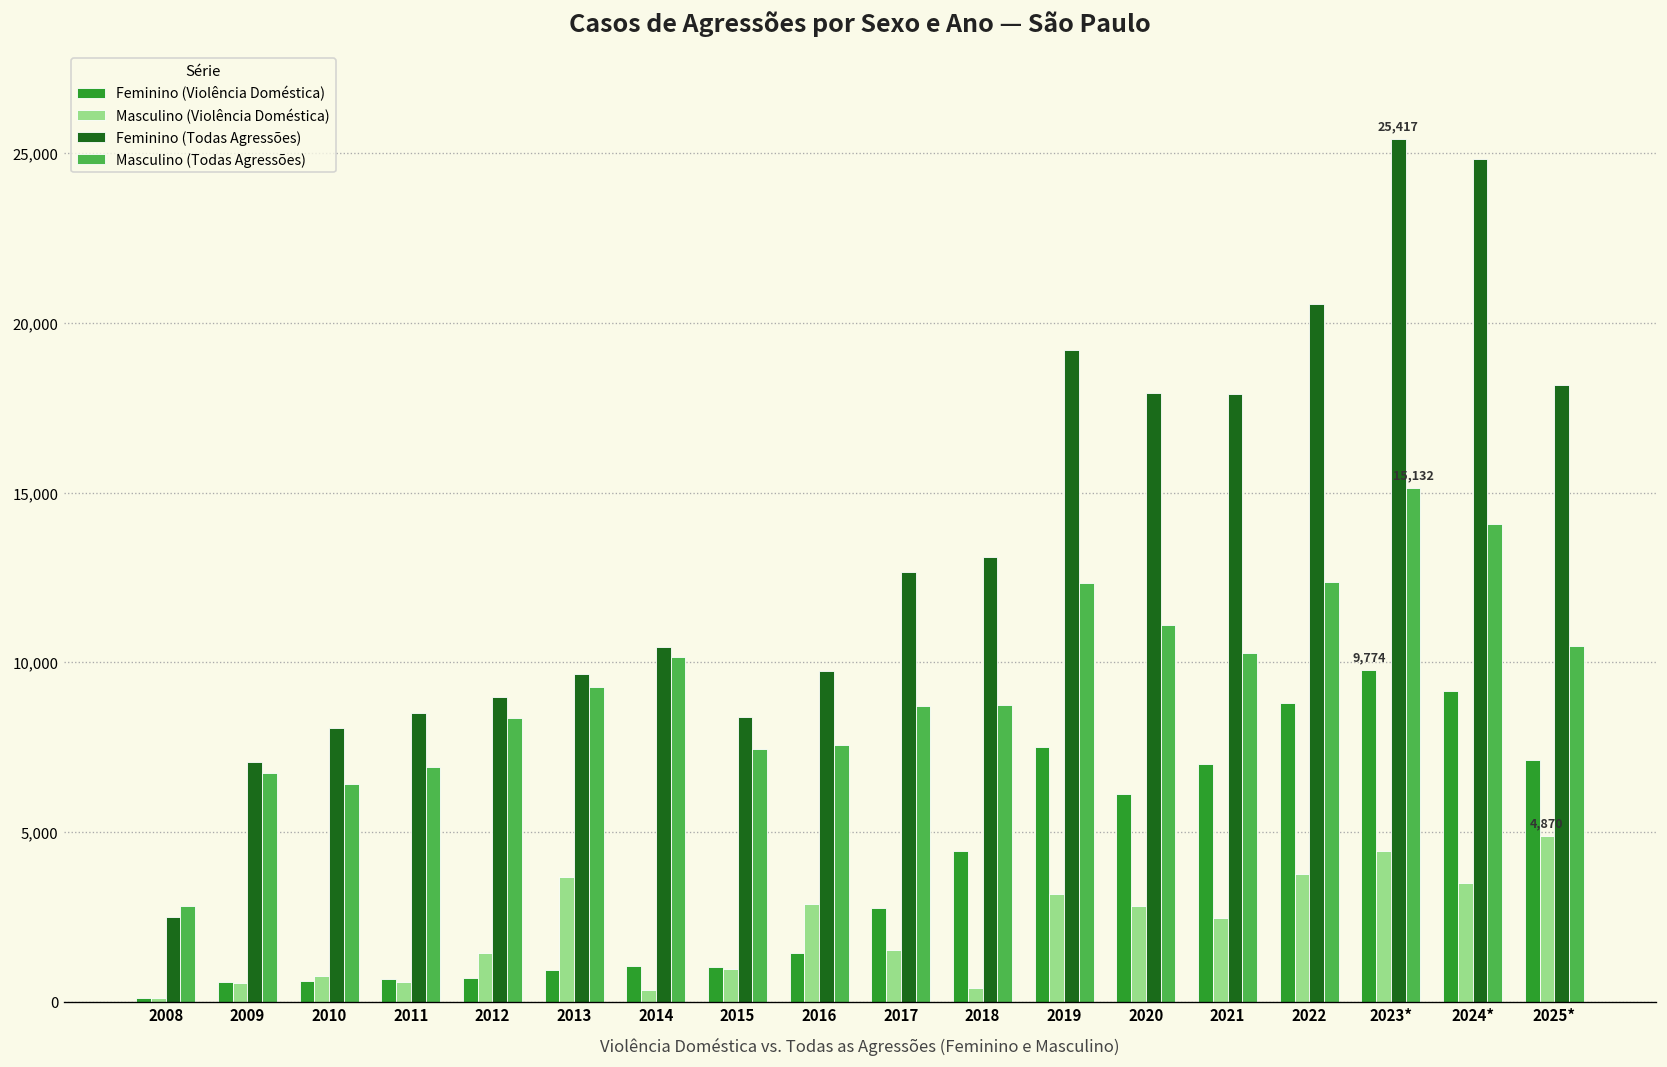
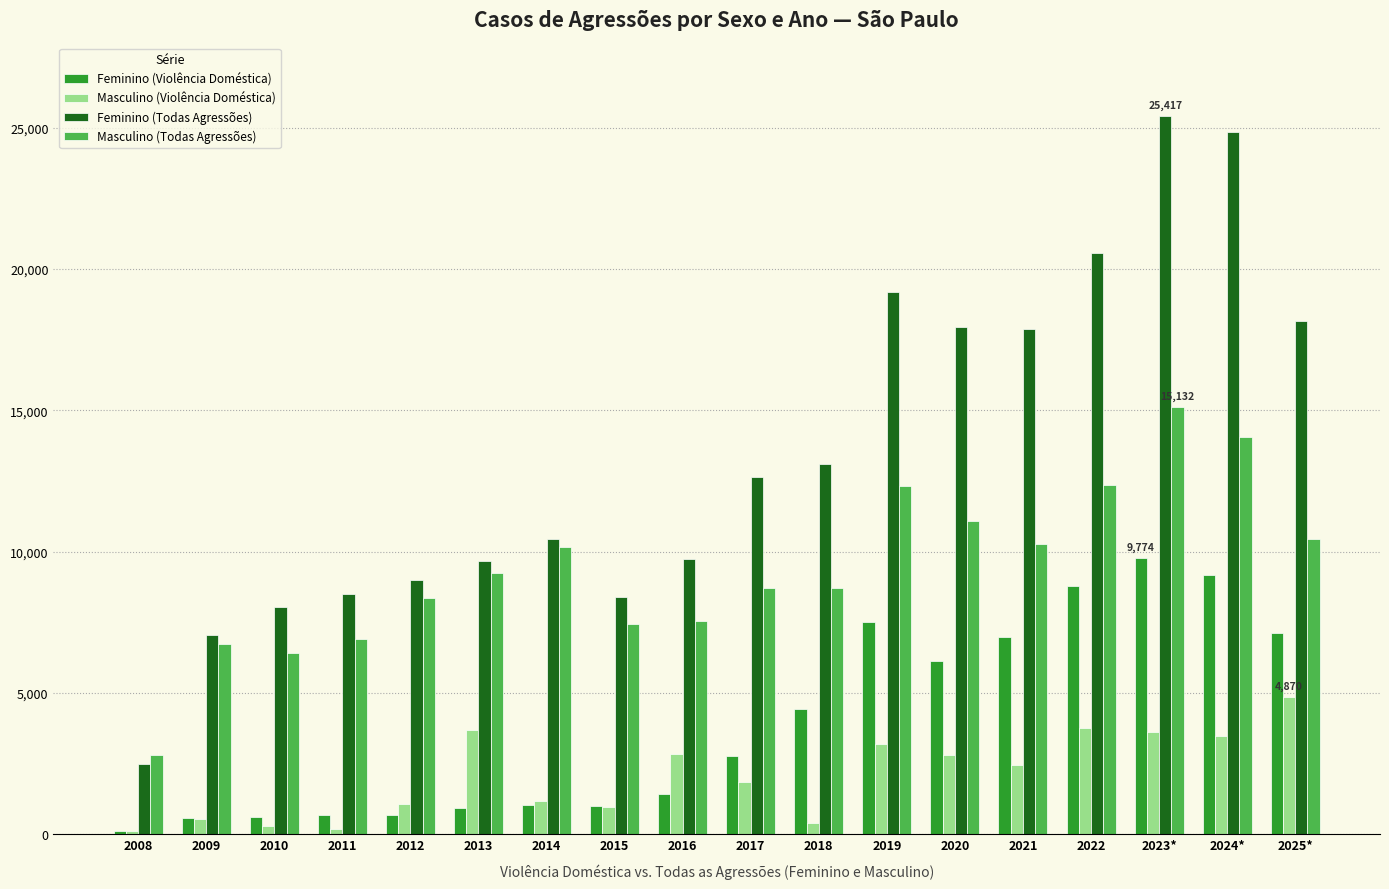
Masculino (Violência Doméstica), 2010: 800 -> 300
Masculino (Violência Doméstica), 2011: 600 -> 200
Masculino (Violência Doméstica), 2012: 1,400 -> 1,100
Masculino (Violência Doméstica), 2014: 400 -> 1,200
Masculino (Violência Doméstica), 2017: 1,500 -> 1,900
Masculino (Violência Doméstica), 2023*: 4,400 -> 3,600
